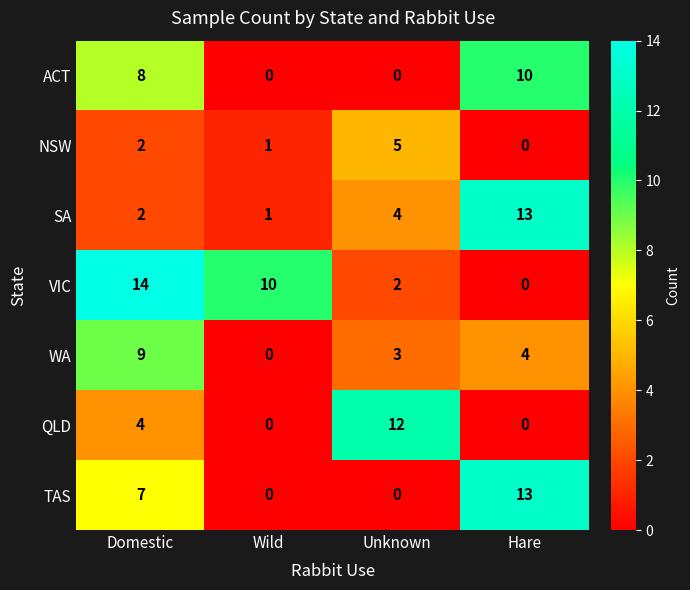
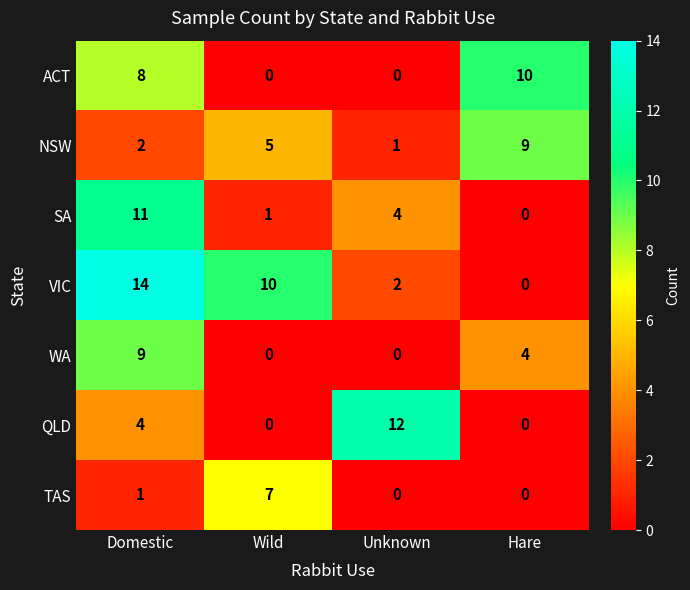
NSW, Wild: 1 -> 5
NSW, Unknown: 5 -> 1
NSW, Hare: 0 -> 9
SA, Domestic: 2 -> 11
SA, Hare: 13 -> 0
WA, Unknown: 3 -> 0
TAS, Domestic: 7 -> 1
TAS, Wild: 0 -> 7
TAS, Hare: 13 -> 0
